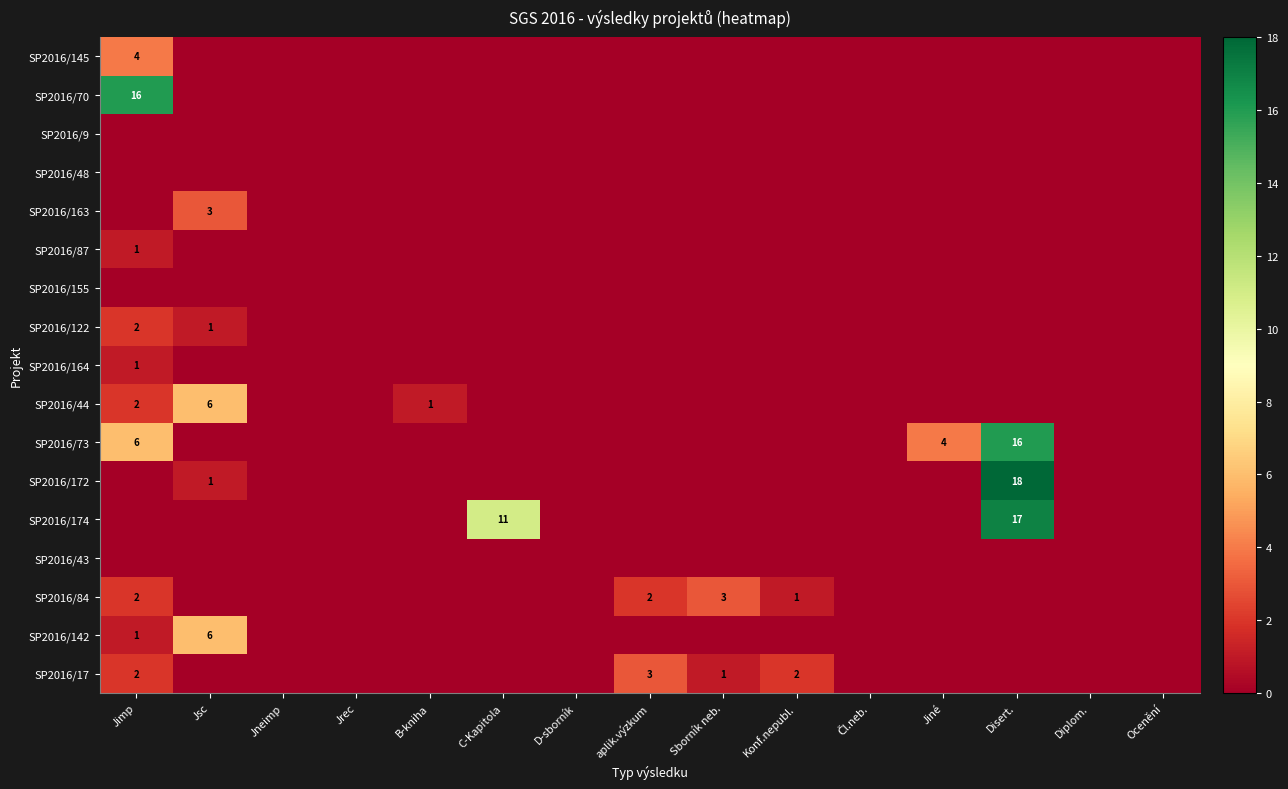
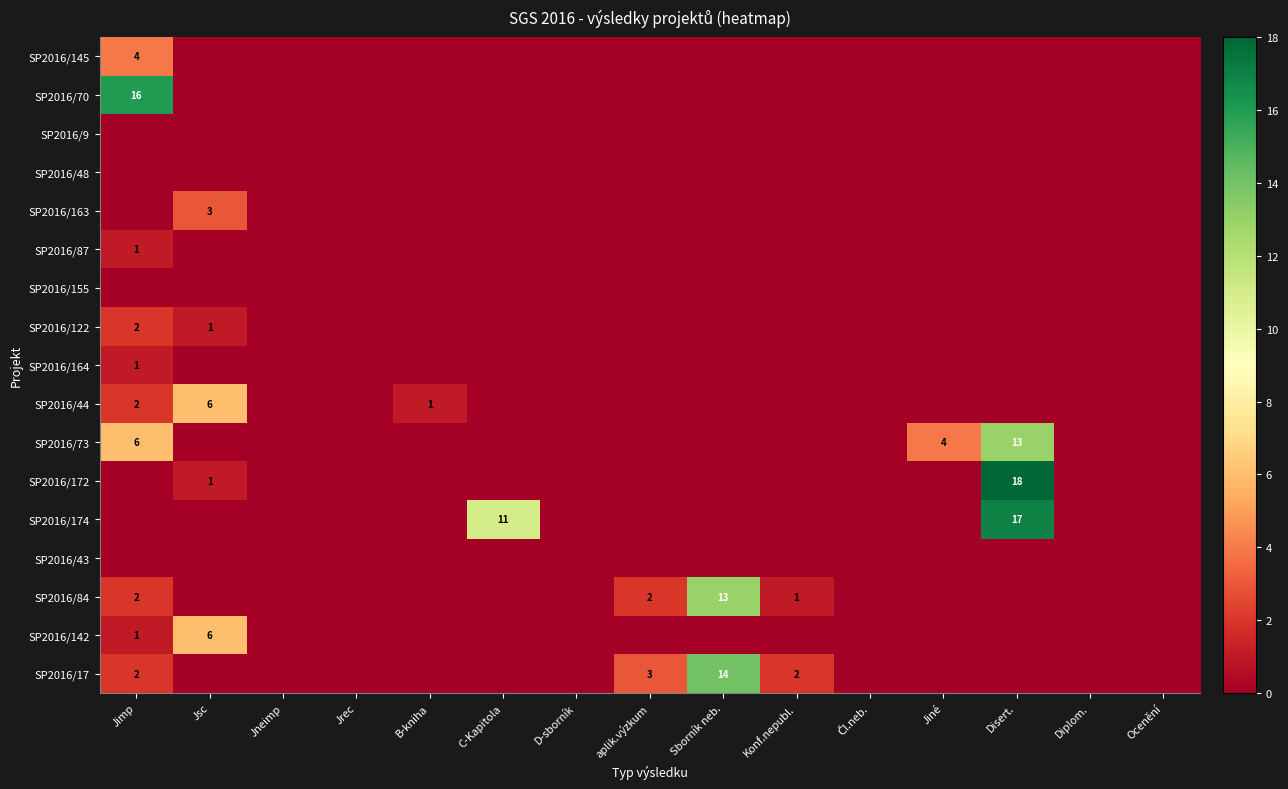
SP2016/73, Disert.: 16 -> 13
SP2016/84, Sborník neb.: 3 -> 13
SP2016/17, Sborník neb.: 1 -> 14
